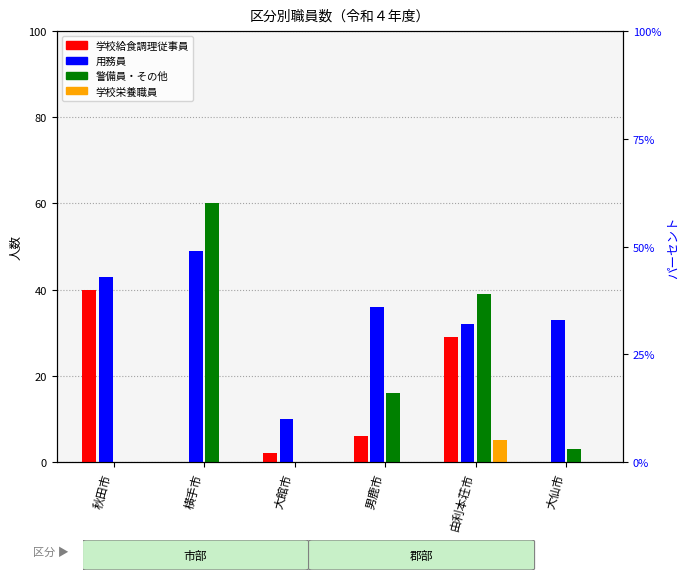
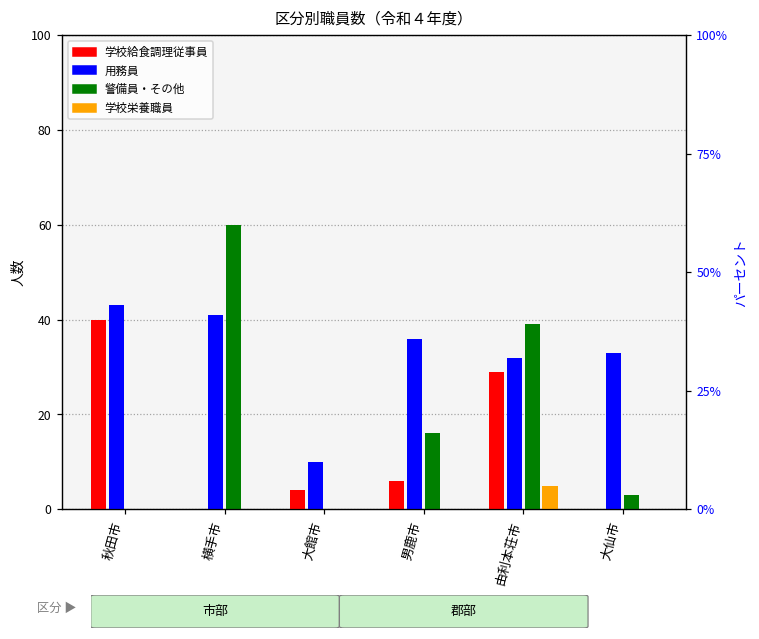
用務員, 横手市: 49 -> 41
学校給食調理従事員, 大館市: 2 -> 4
